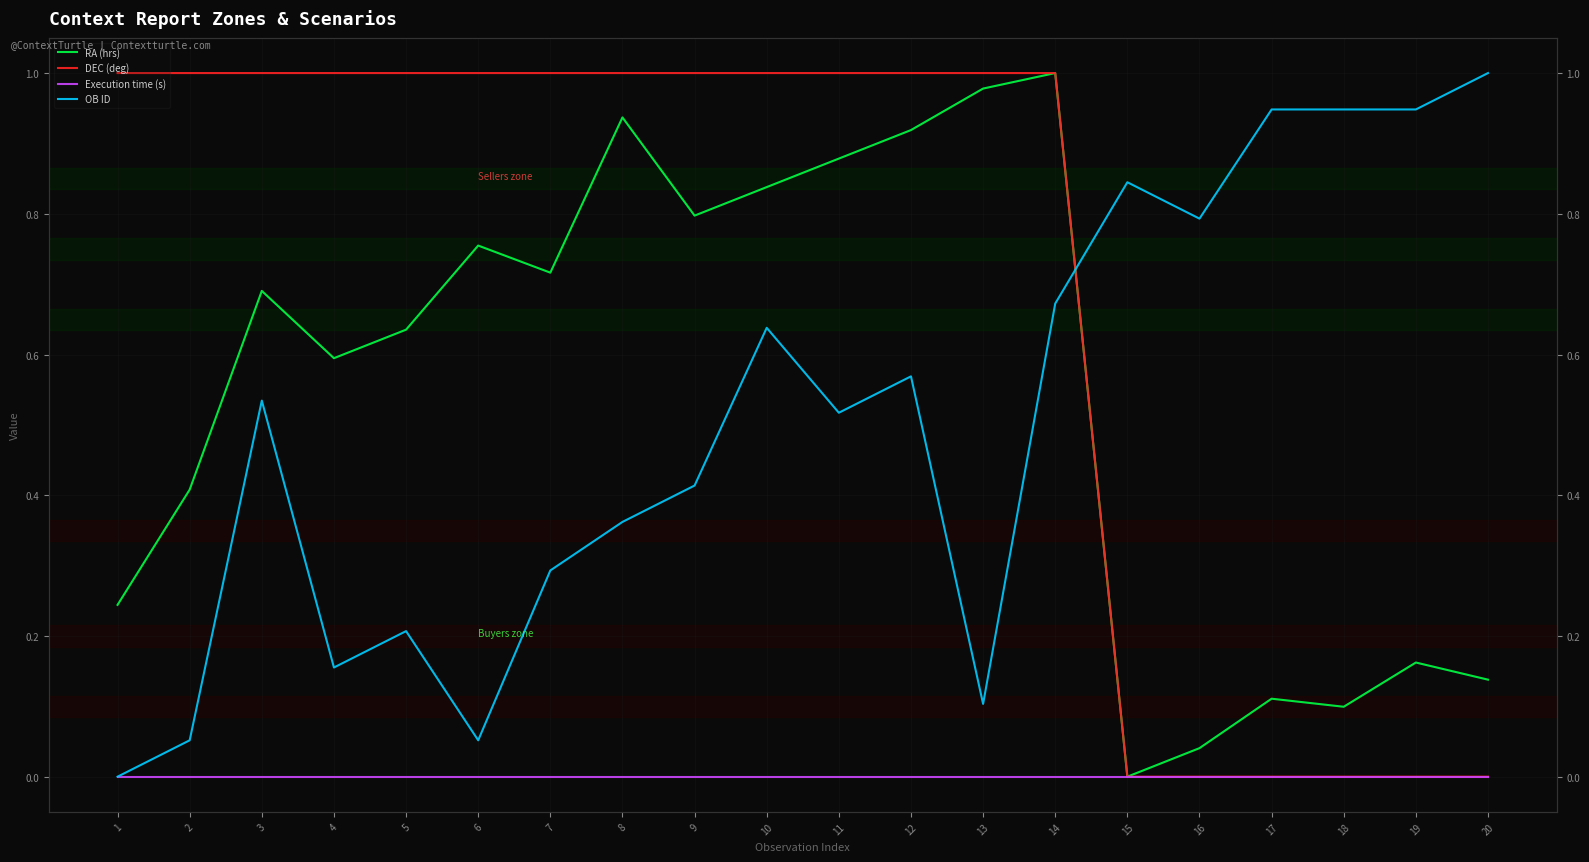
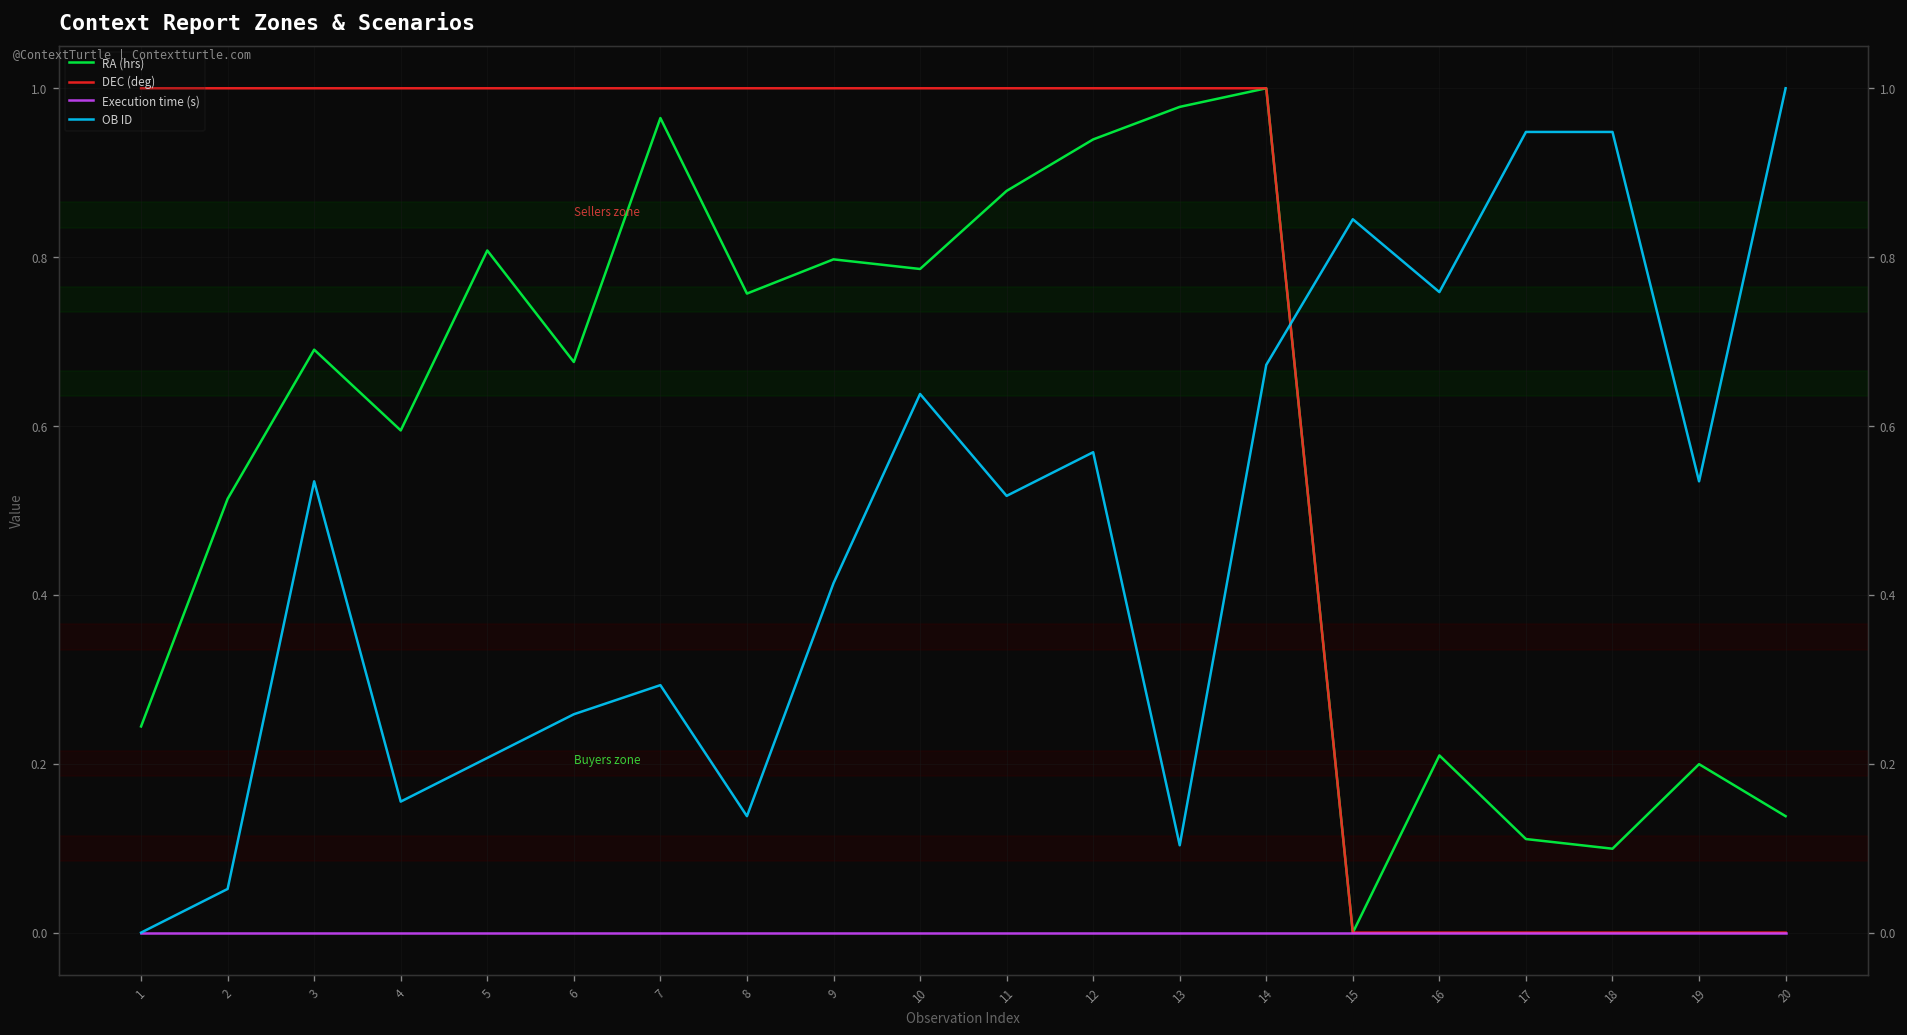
RA (hrs), 2: 0.41 -> 0.51
RA (hrs), 5: 0.64 -> 0.81
RA (hrs), 6: 0.75 -> 0.68
OB ID, 6: 0.05 -> 0.26
RA (hrs), 7: 0.72 -> 0.96
RA (hrs), 8: 0.94 -> 0.76
OB ID, 8: 0.36 -> 0.14
RA (hrs), 10: 0.84 -> 0.79
RA (hrs), 12: 0.92 -> 0.94
RA (hrs), 16: 0.04 -> 0.21
OB ID, 16: 0.79 -> 0.76
RA (hrs), 19: 0.16 -> 0.20
OB ID, 19: 0.95 -> 0.53
